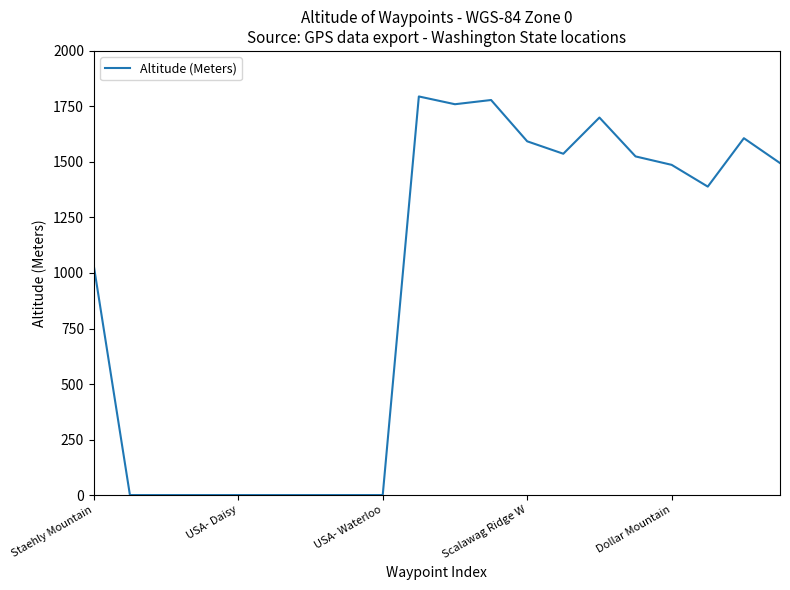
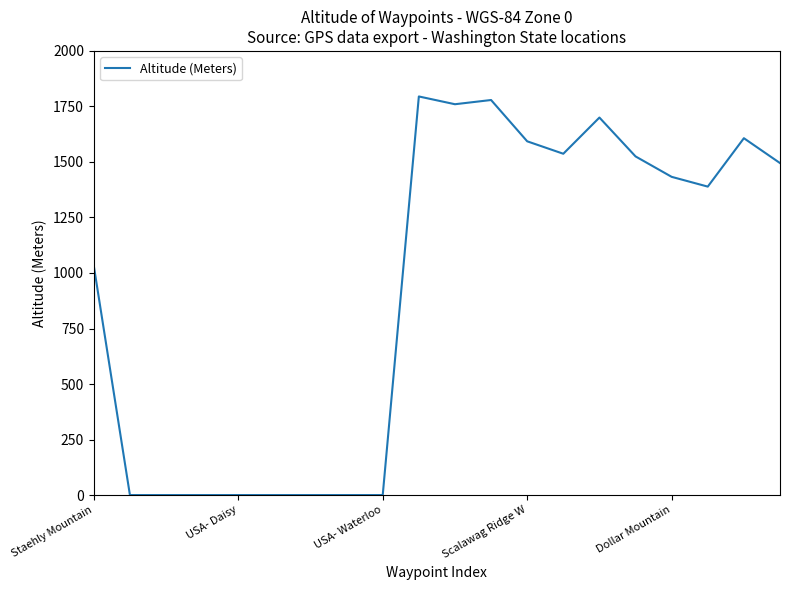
Dollar Mountain: 1490 -> 1430
